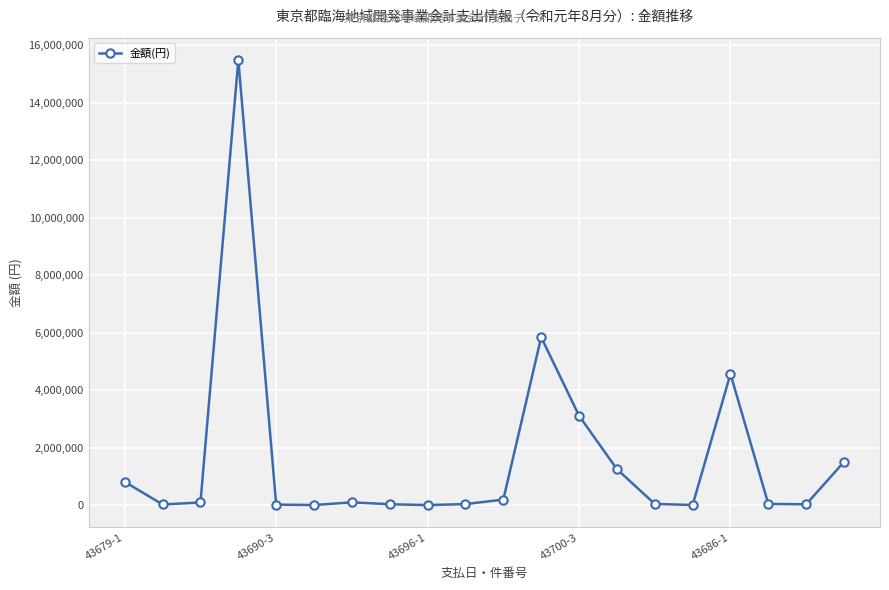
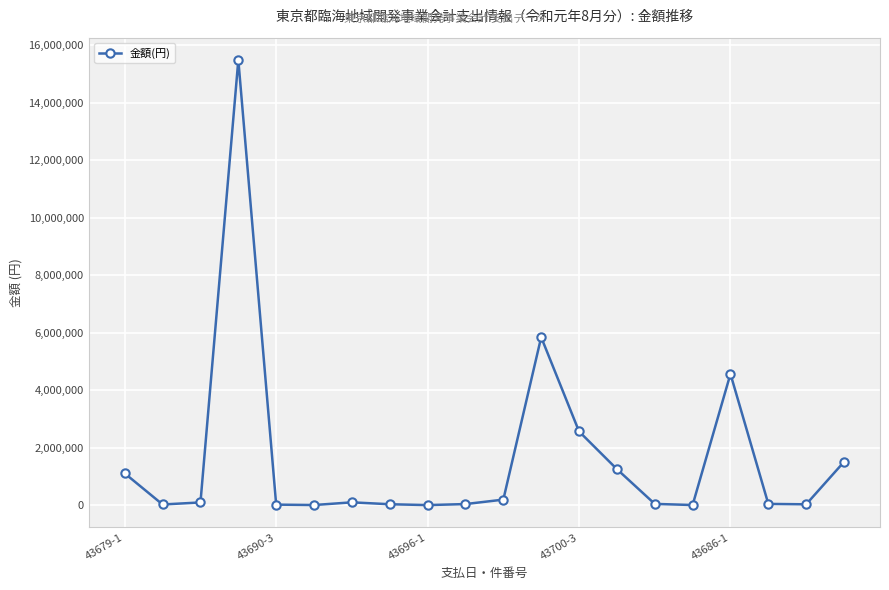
43679-1: 800,000 -> 1,100,000
43700-3: 3,100,000 -> 2,600,000
